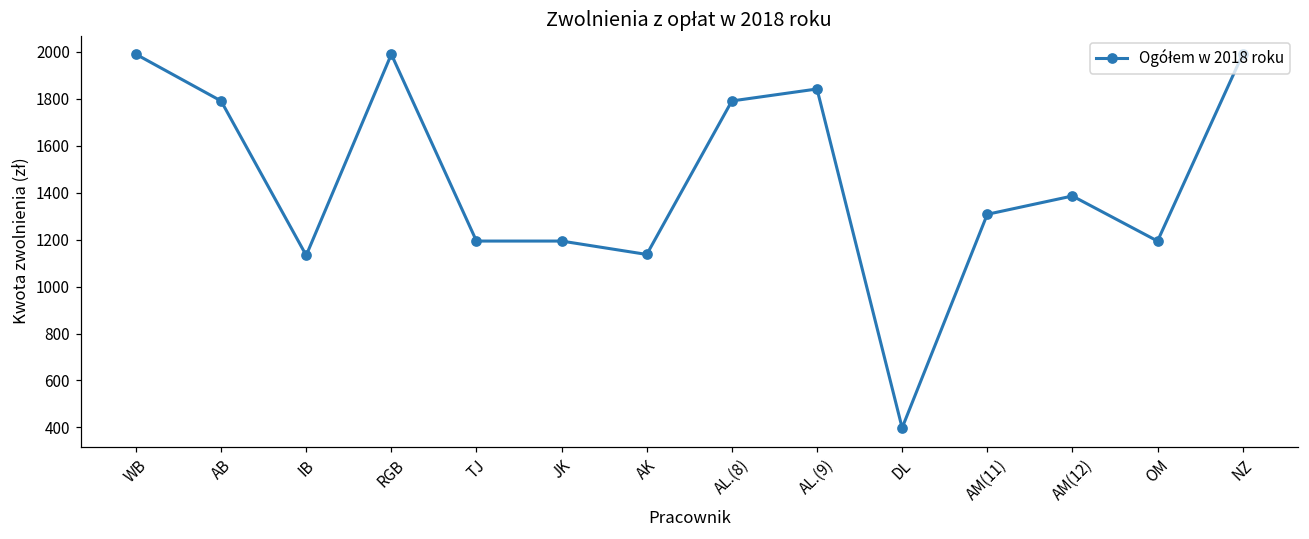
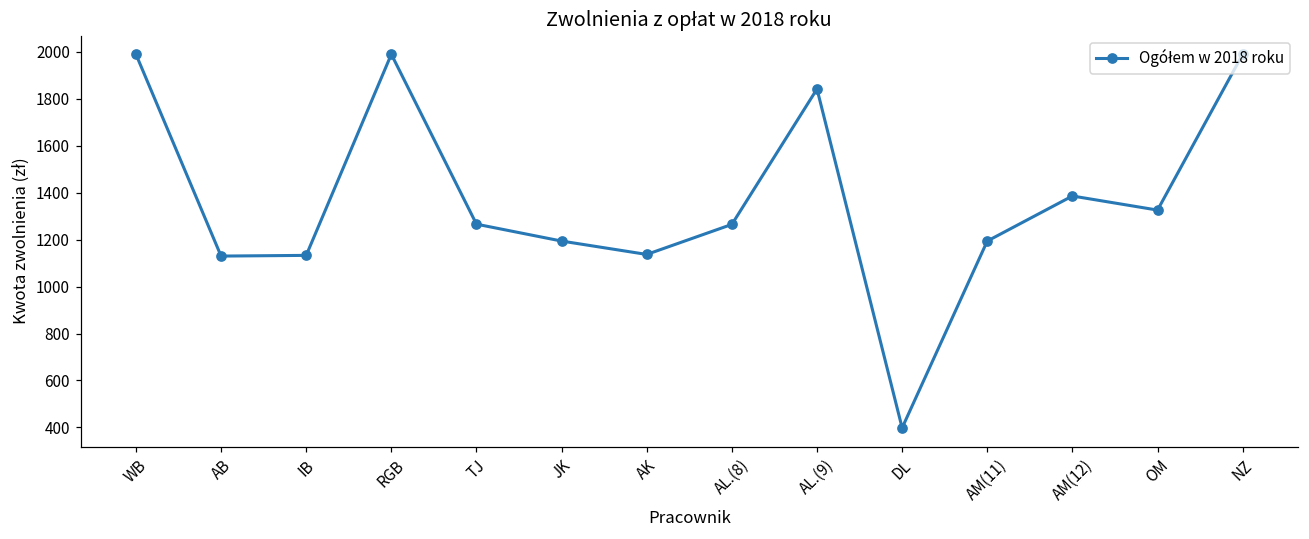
AB: 1790 -> 1130
TJ: 1190 -> 1270
AL.(8): 1790 -> 1270
AM(11): 1310 -> 1190
OM: 1190 -> 1330
